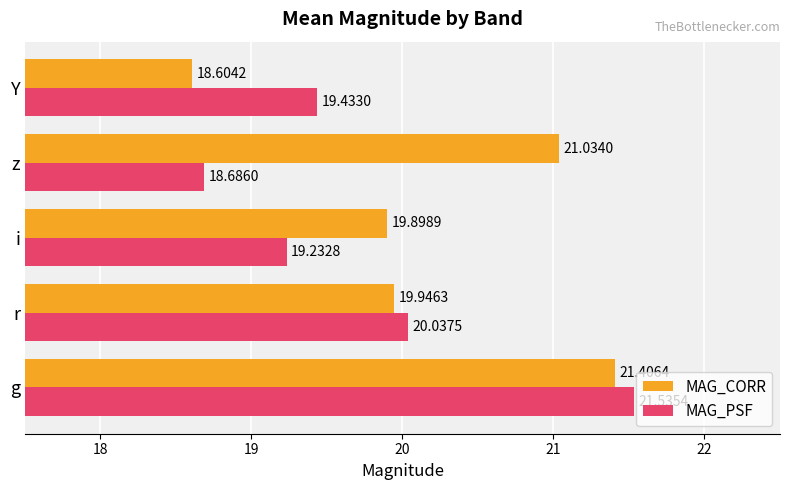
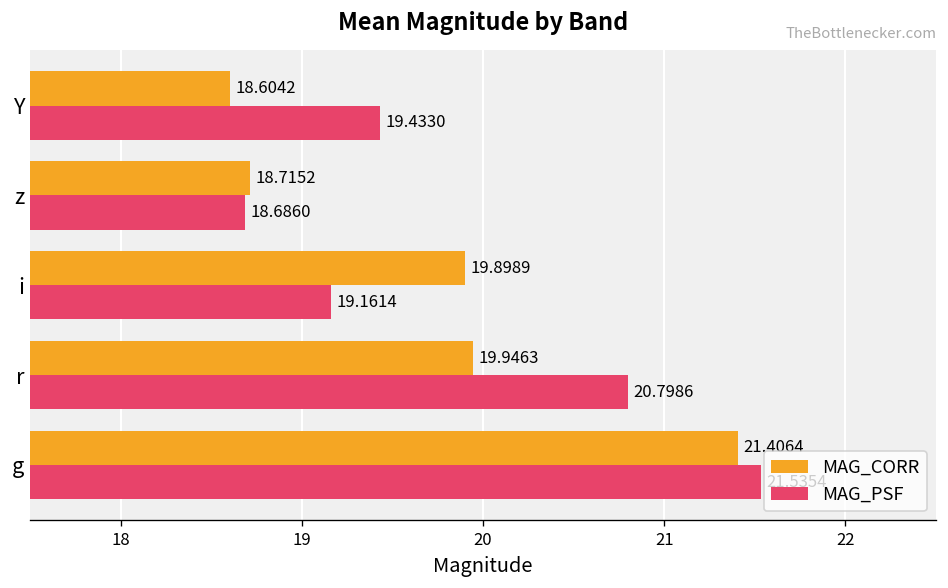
MAG_CORR, z: 21.0340 -> 18.7152
MAG_PSF, i: 19.2328 -> 19.1614
MAG_PSF, r: 20.0375 -> 20.7986
